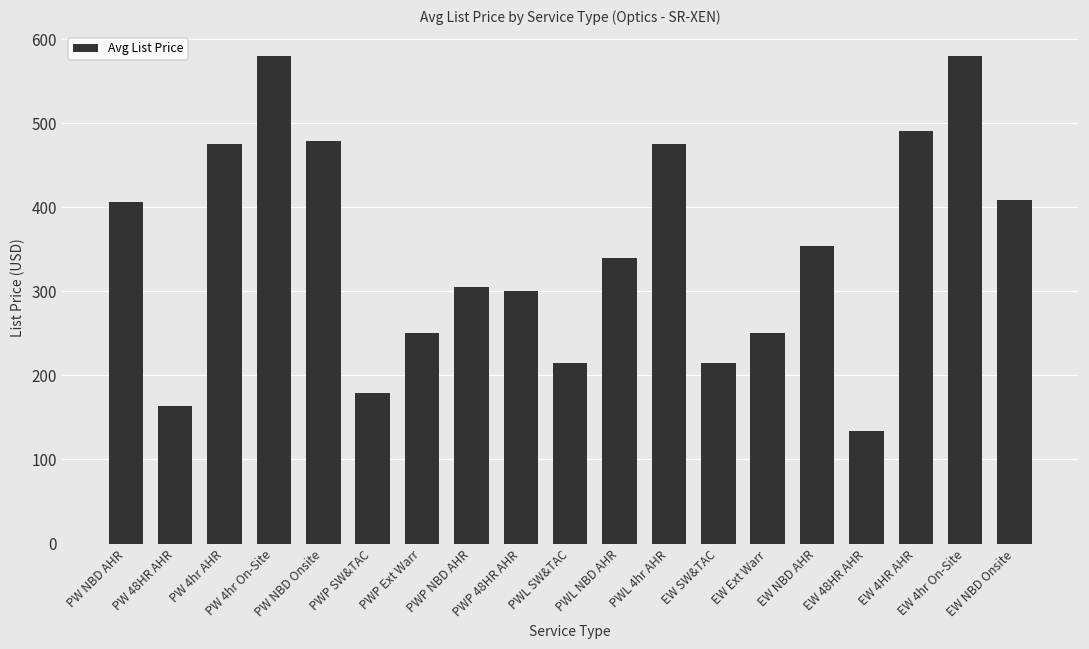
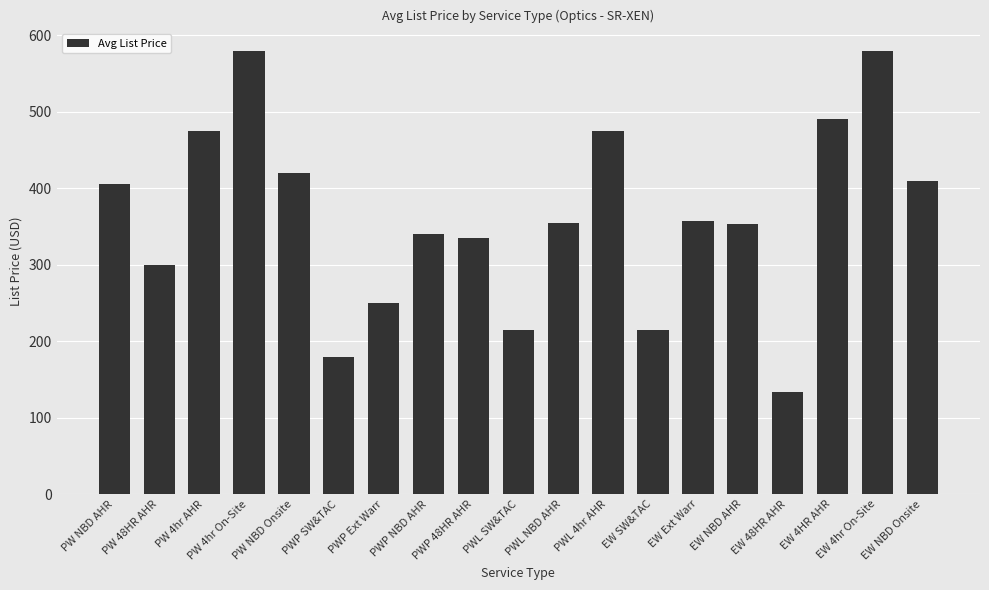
PW 48HR AHR: 160 -> 300
PW NBD Onsite: 480 -> 420
PWP NBD AHR: 310 -> 340
PWP 48HR AHR: 300 -> 340
PWL NBD AHR: 340 -> 360
EW Ext Warr: 250 -> 360
